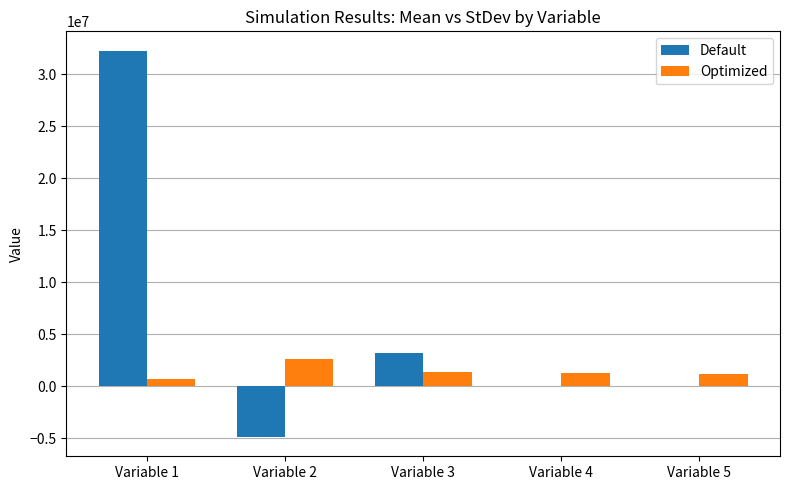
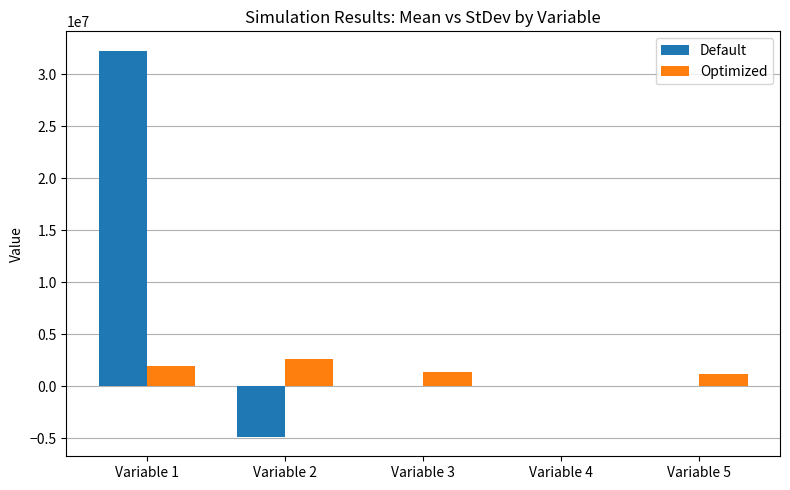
Optimized, Variable 1: 700000 -> 2000000
Default, Variable 3: 3200000 -> 0
Optimized, Variable 4: 1300000 -> 0
